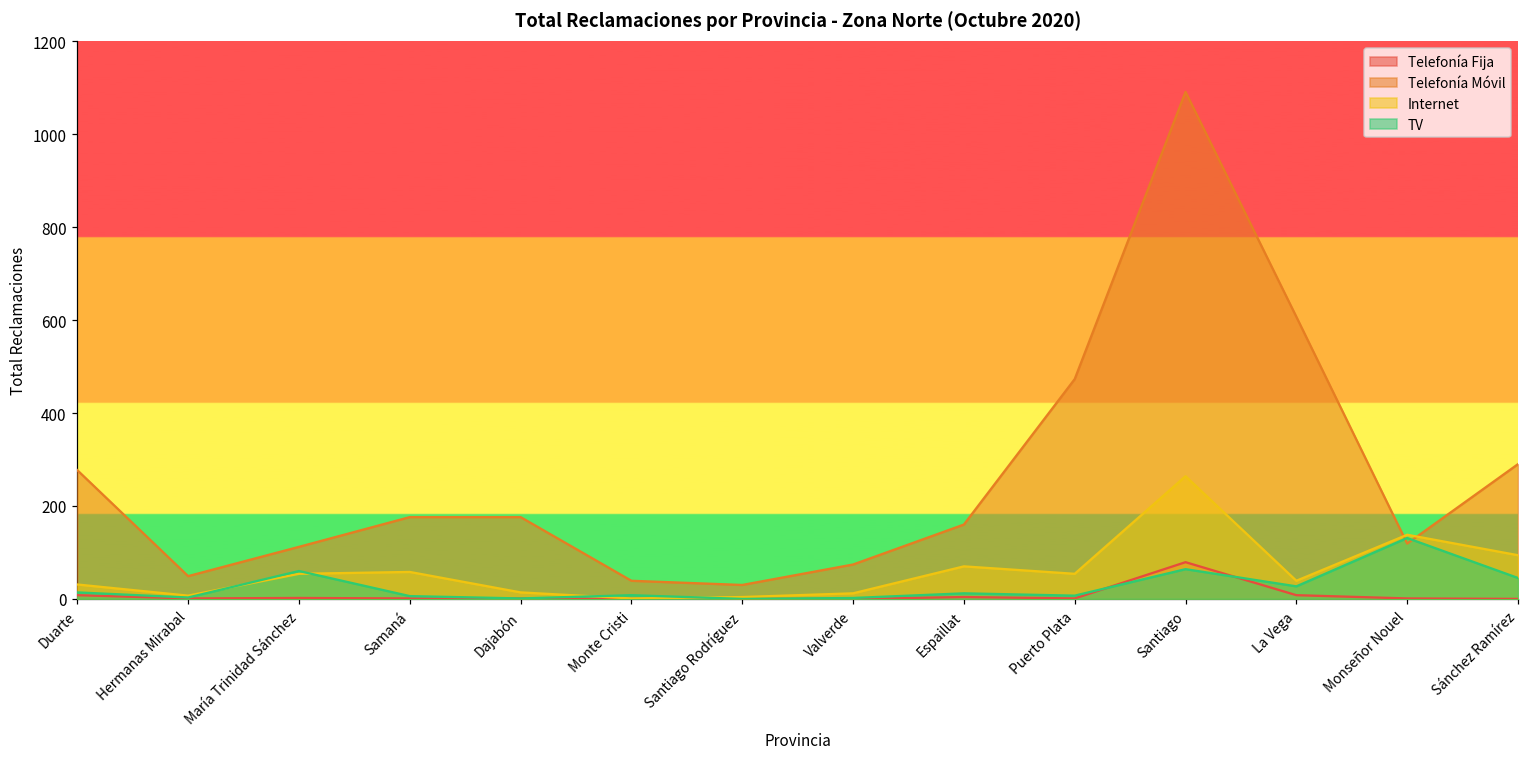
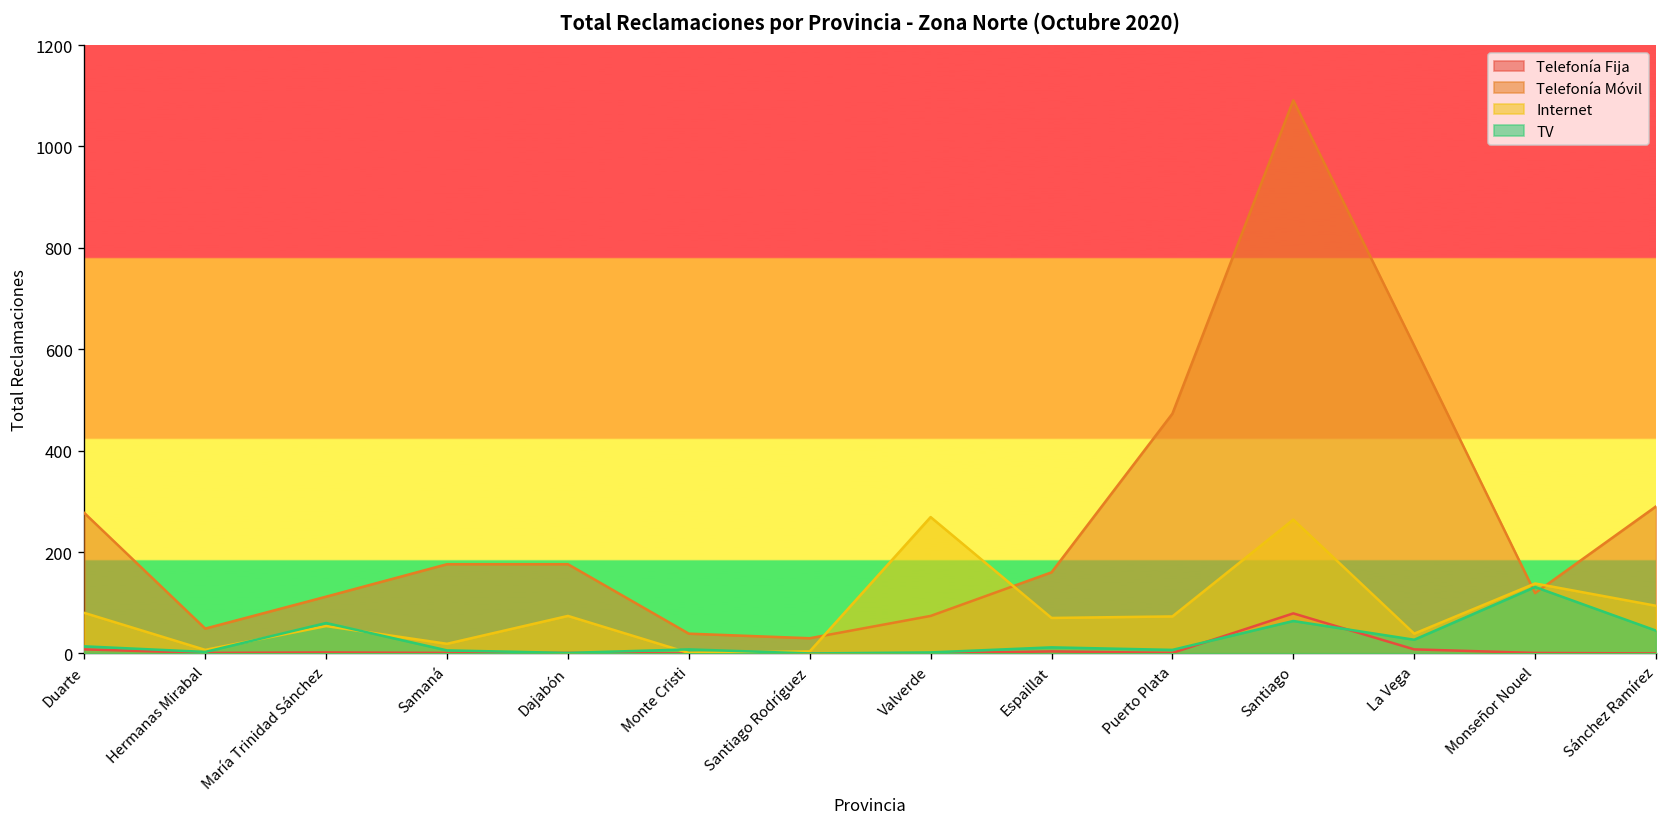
Internet, Duarte: 30 -> 80
Internet, Samaná: 60 -> 20
Internet, Dajabón: 10 -> 70
Internet, Valverde: 10 -> 270
Internet, Puerto Plata: 50 -> 70
